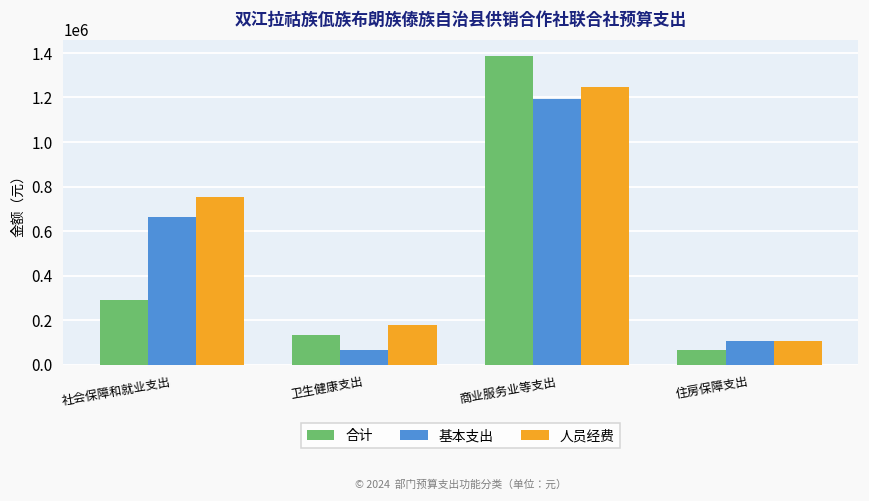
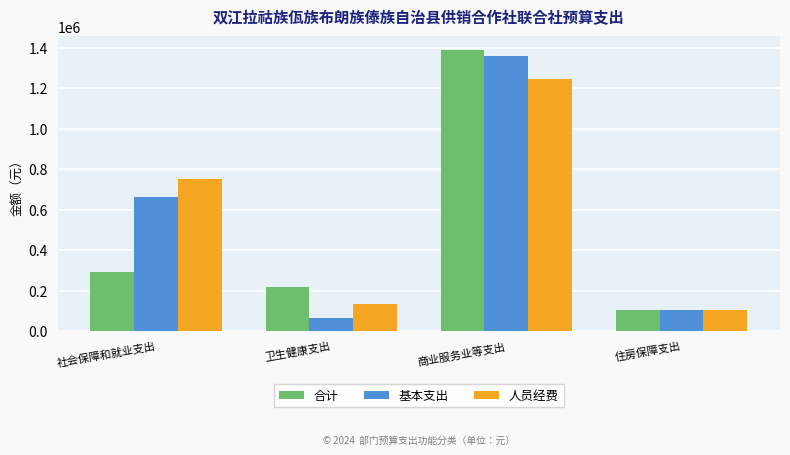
合计, 卫生健康支出: 130000 -> 220000
人员经费, 卫生健康支出: 180000 -> 130000
基本支出, 商业服务业等支出: 1190000 -> 1360000
合计, 住房保障支出: 60000 -> 110000
